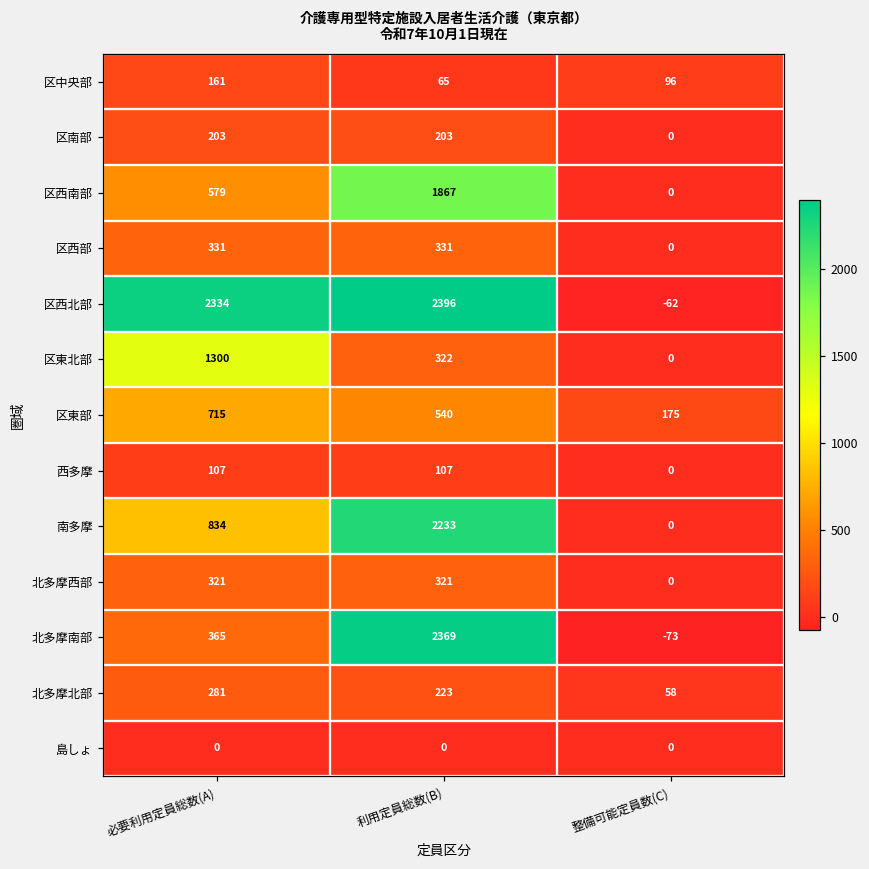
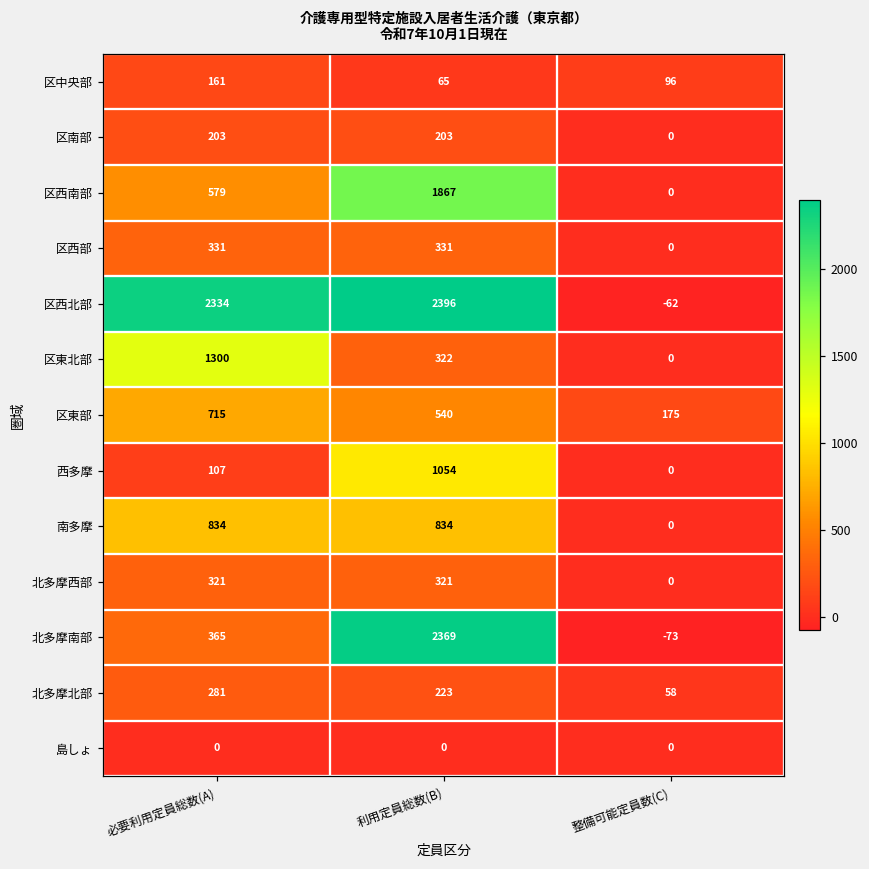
西多摩, 利用定員総数(B): 107 -> 1054
南多摩, 利用定員総数(B): 2233 -> 834
